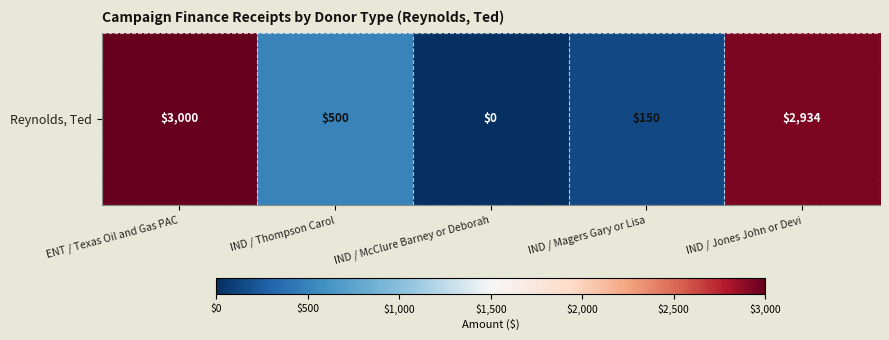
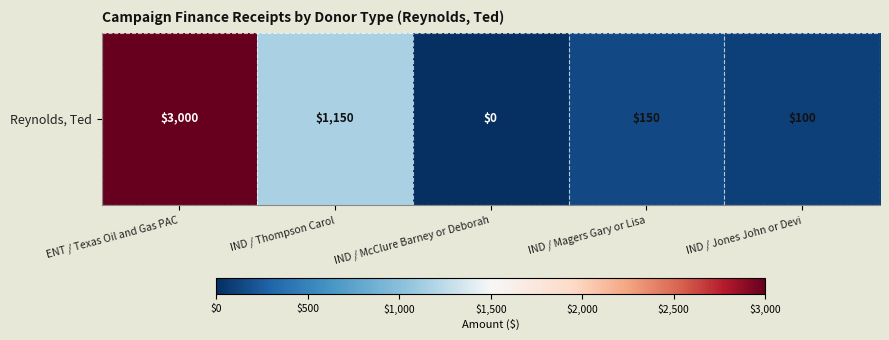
Reynolds, Ted, IND / Thompson Carol: $500 -> $1,150
Reynolds, Ted, IND / Jones John or Devi: $2,934 -> $100
